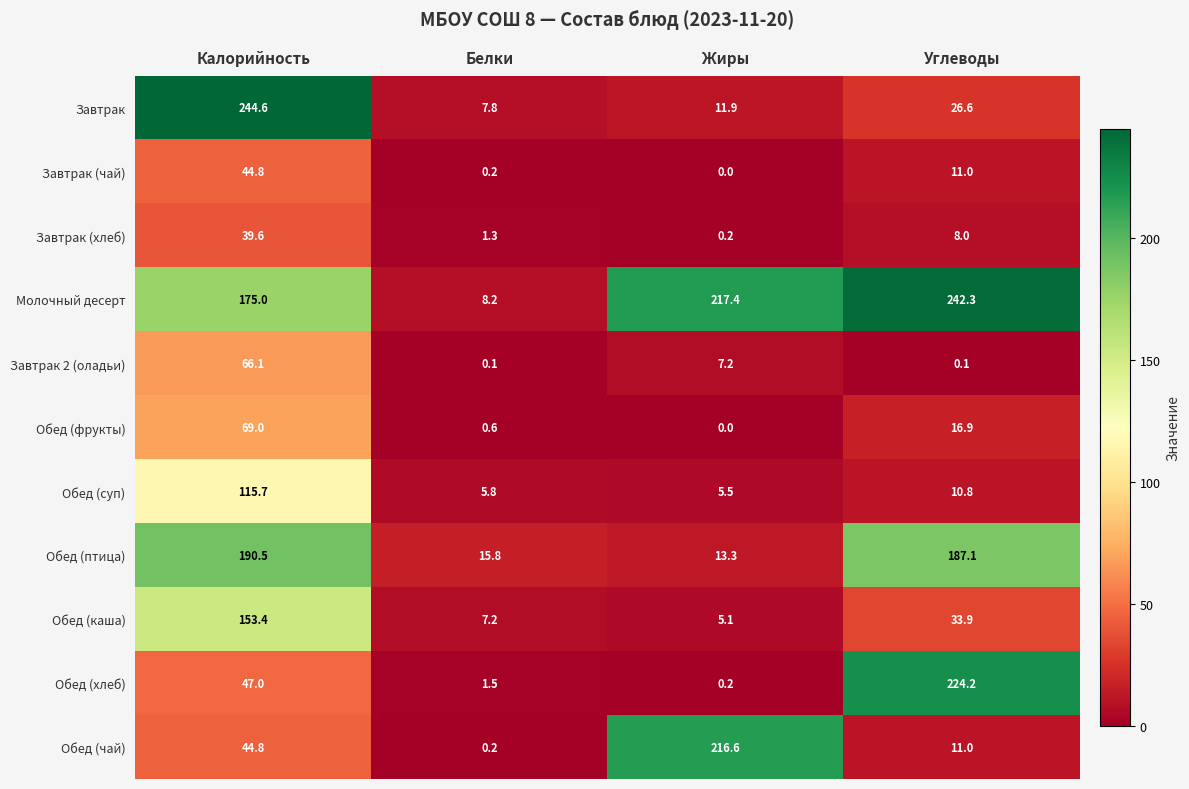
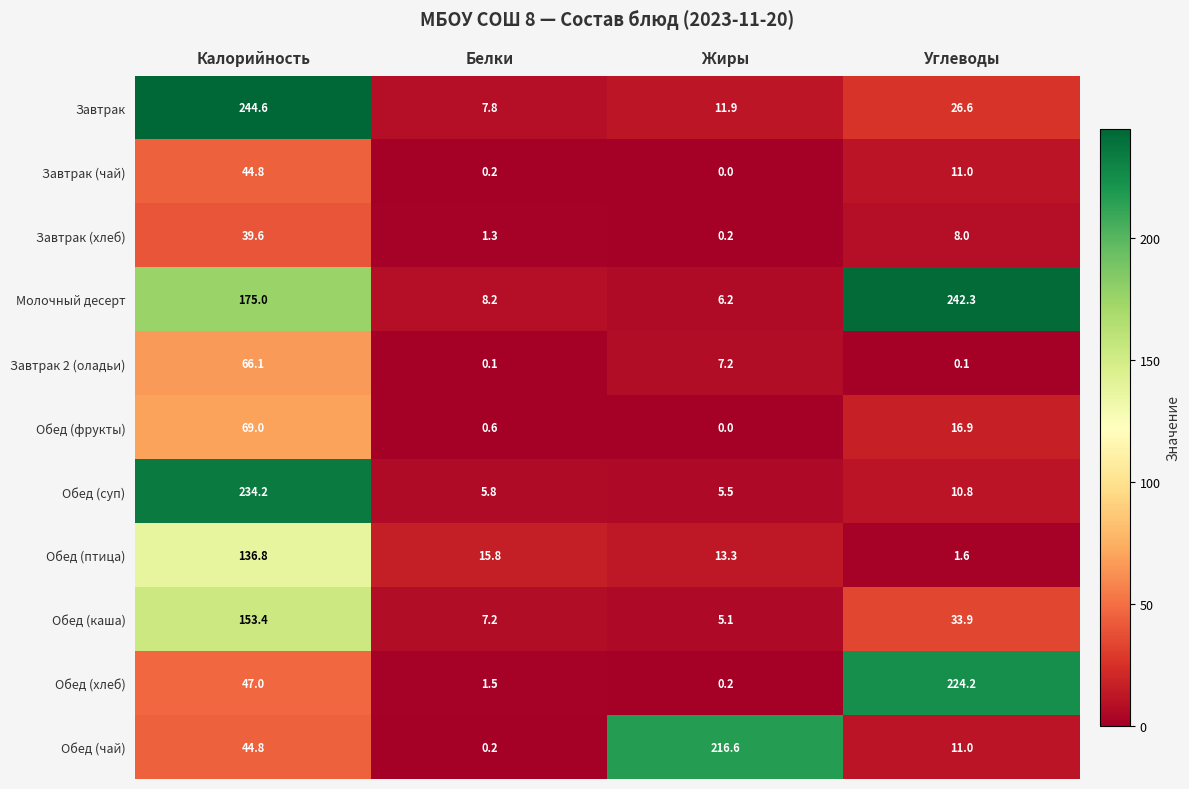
Молочный десерт, Жиры: 217.4 -> 6.2
Обед (суп), Калорийность: 115.7 -> 234.2
Обед (птица), Калорийность: 190.5 -> 136.8
Обед (птица), Углеводы: 187.1 -> 1.6
